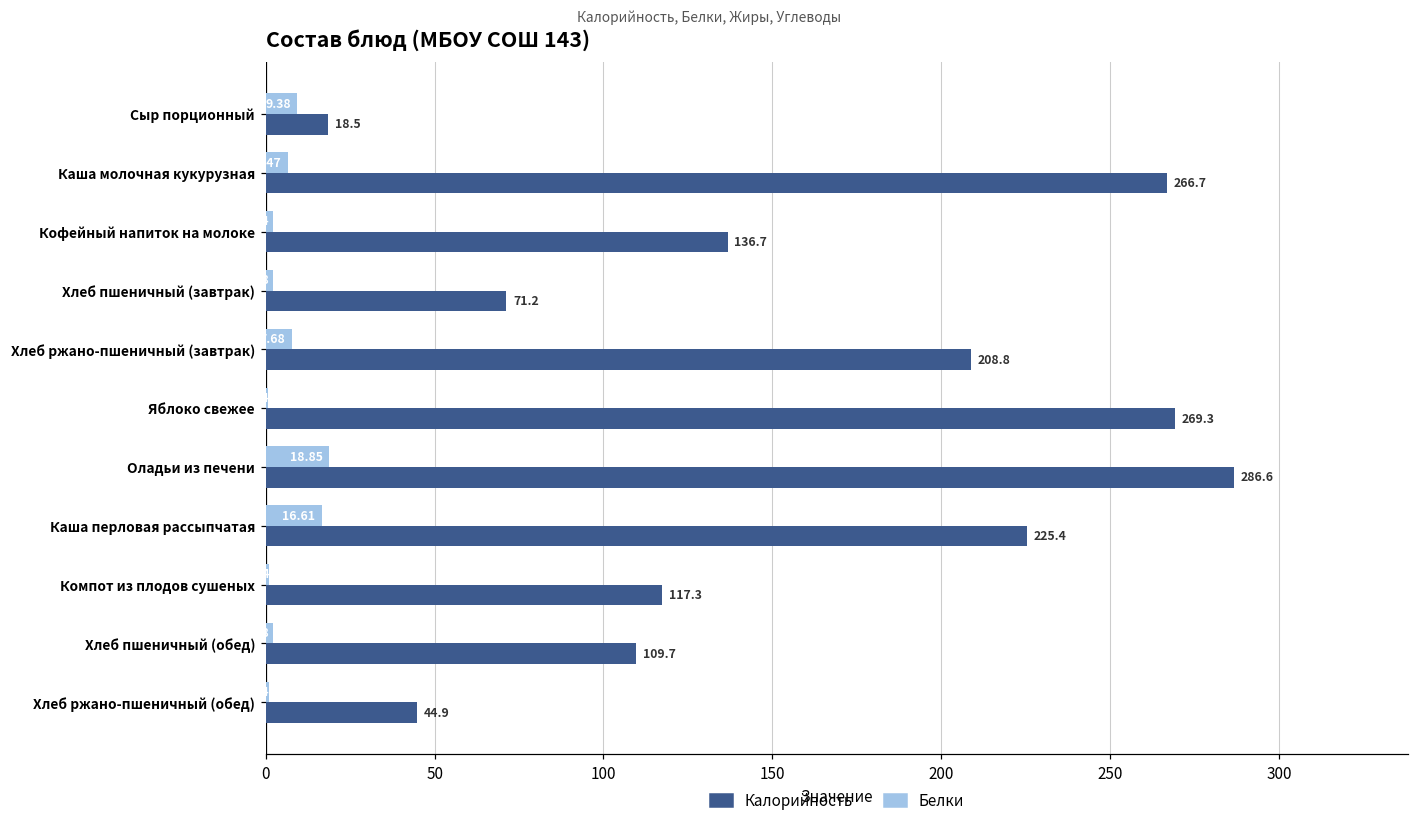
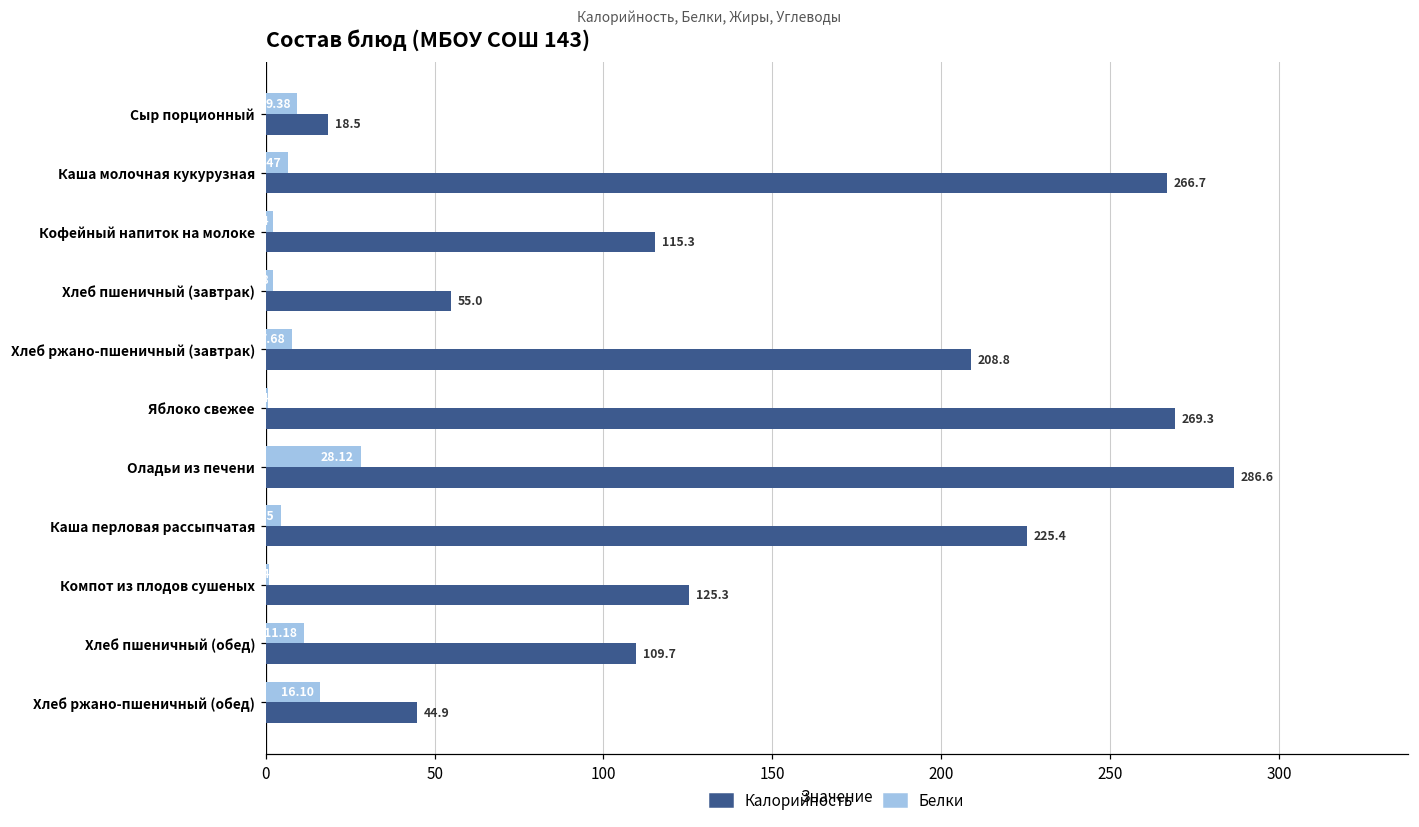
Калорийность, Кофейный напиток на молоке: 136.7 -> 115.3
Калорийность, Хлеб пшеничный (завтрак): 71.2 -> 55.0
Белки, Оладьи из печени: 18.85 -> 28.12
Белки, Каша перловая рассыпчатая: 17 -> 5
Калорийность, Компот из плодов сушеных: 117.3 -> 125.3
Белки, Хлеб пшеничный (обед): 2 -> 11
Белки, Хлеб ржано-пшеничный (обед): 1 -> 16
